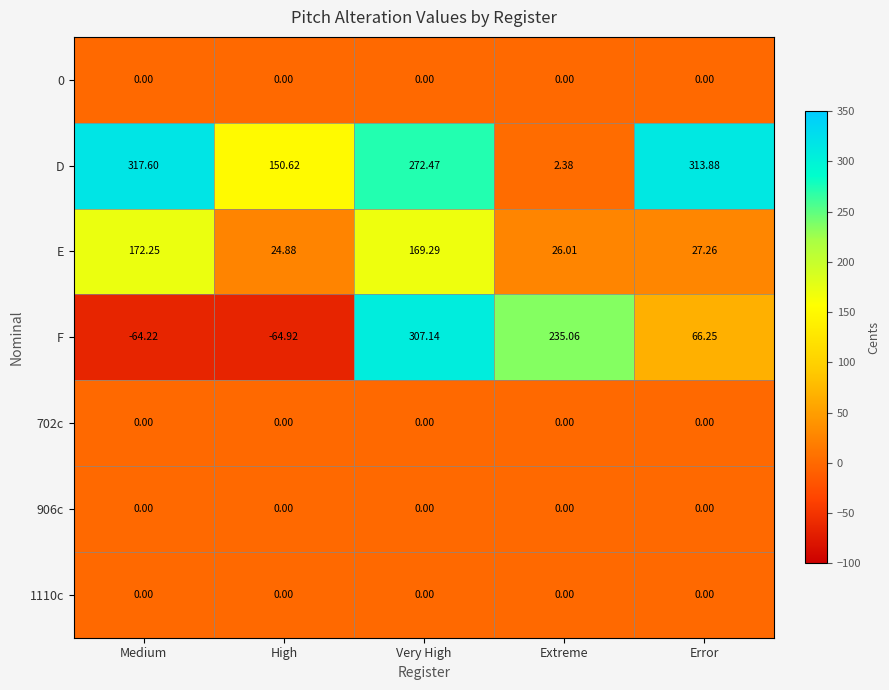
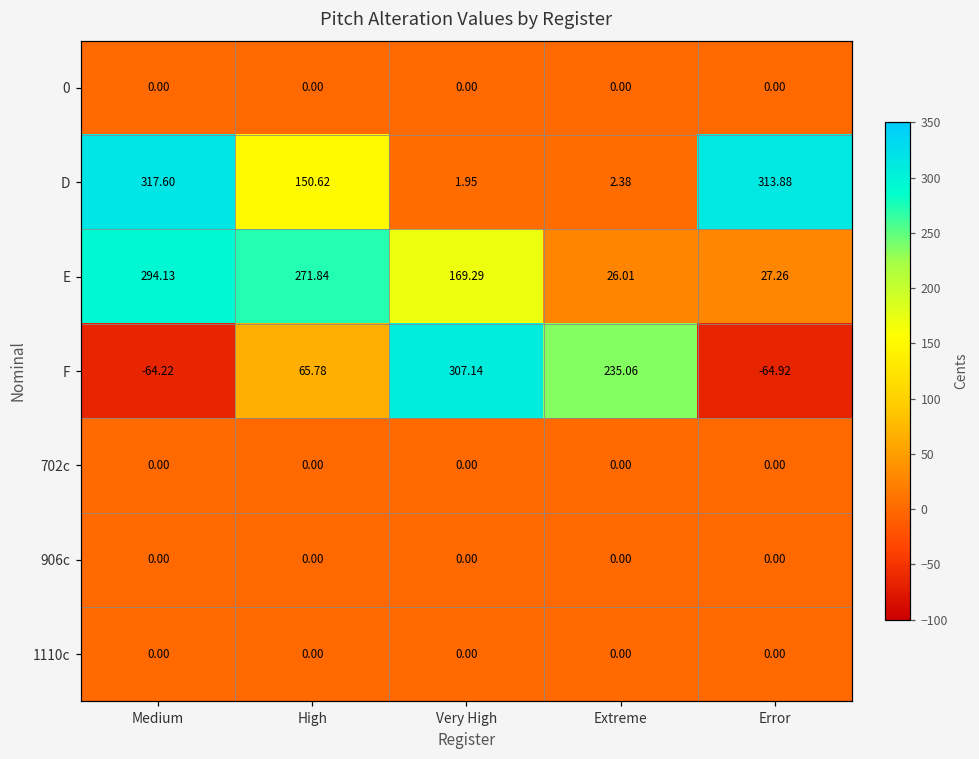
D, Very High: 272.47 -> 1.95
E, Medium: 172.25 -> 294.13
E, High: 24.88 -> 271.84
F, High: -64.92 -> 65.78
F, Error: 66.25 -> -64.92
